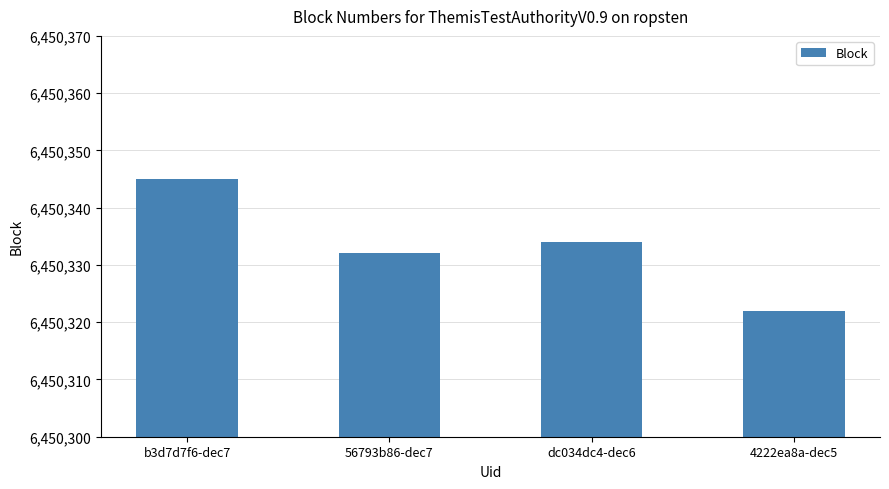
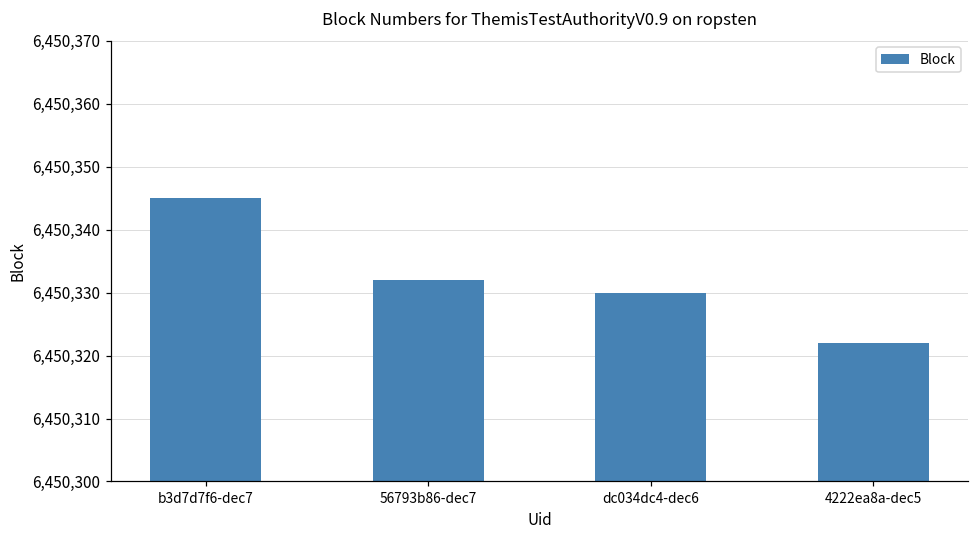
dc034dc4-dec6: 6,450,334 -> 6,450,330
